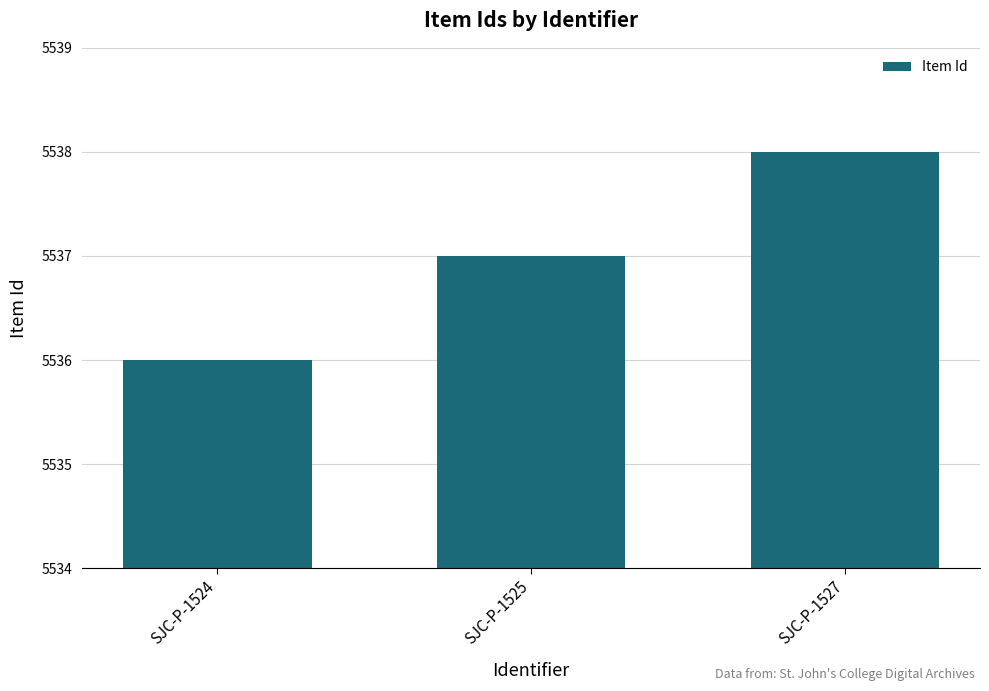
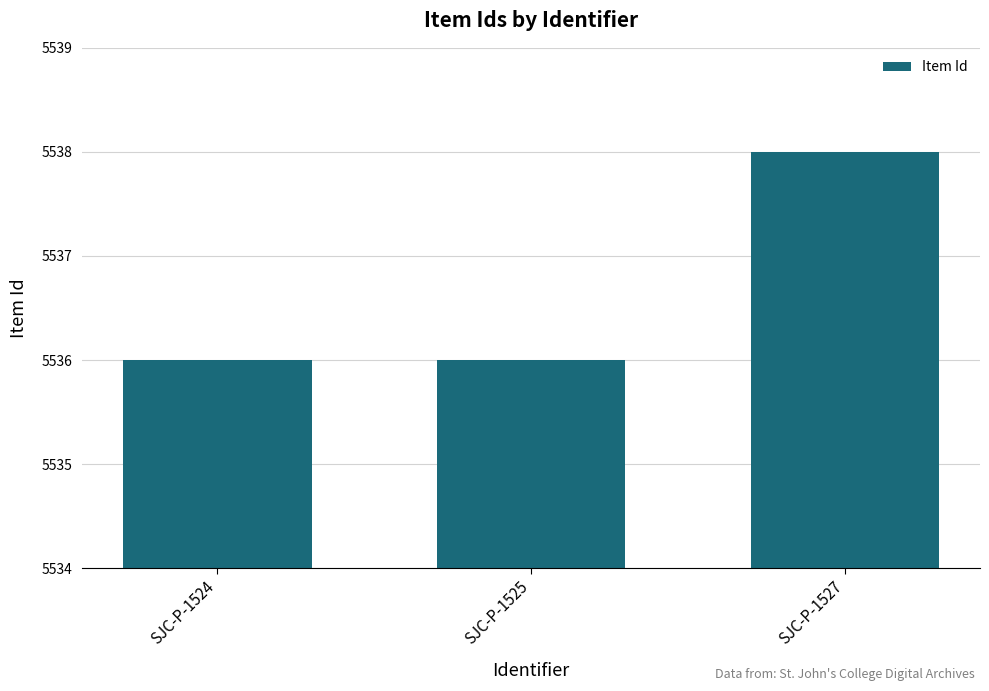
SJC-P-1525: 5537 -> 5536
